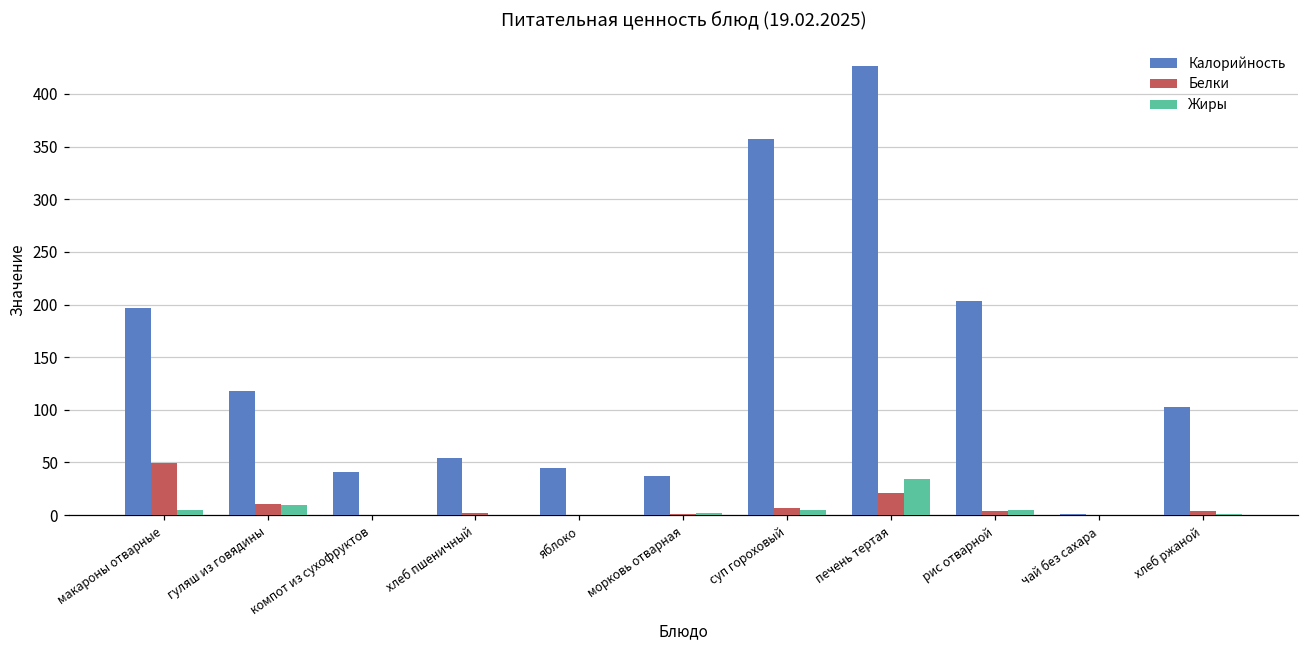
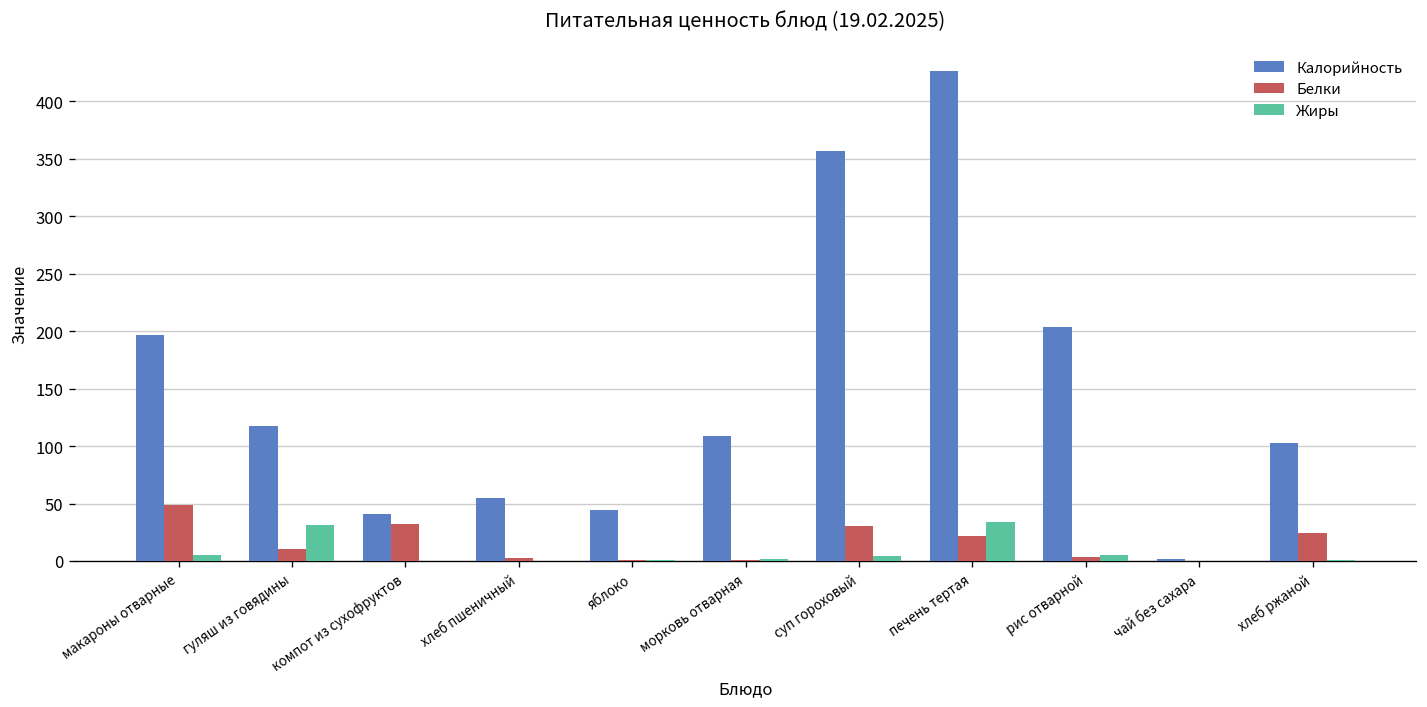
Жиры, гуляш из говядины: 10 -> 30
Белки, компот из сухофруктов: 0 -> 30
Калорийность, морковь отварная: 40 -> 110
Белки, суп гороховый: 10 -> 30
Белки, хлеб ржаной: 0 -> 20
